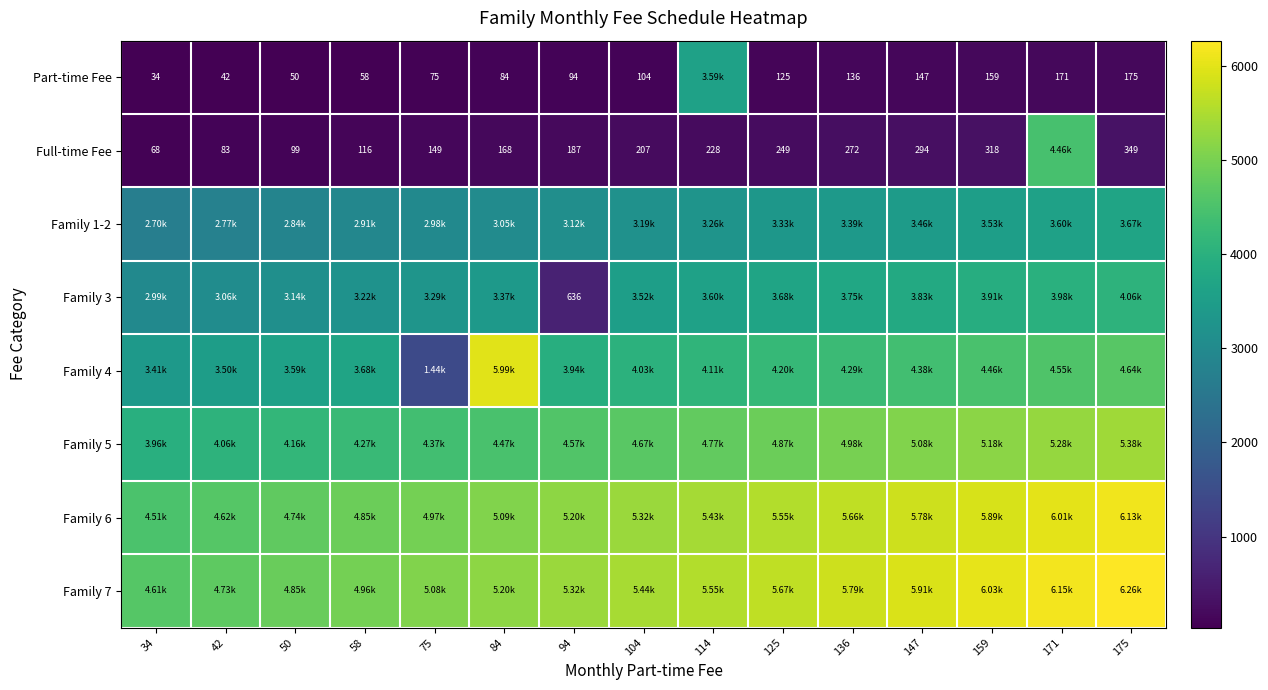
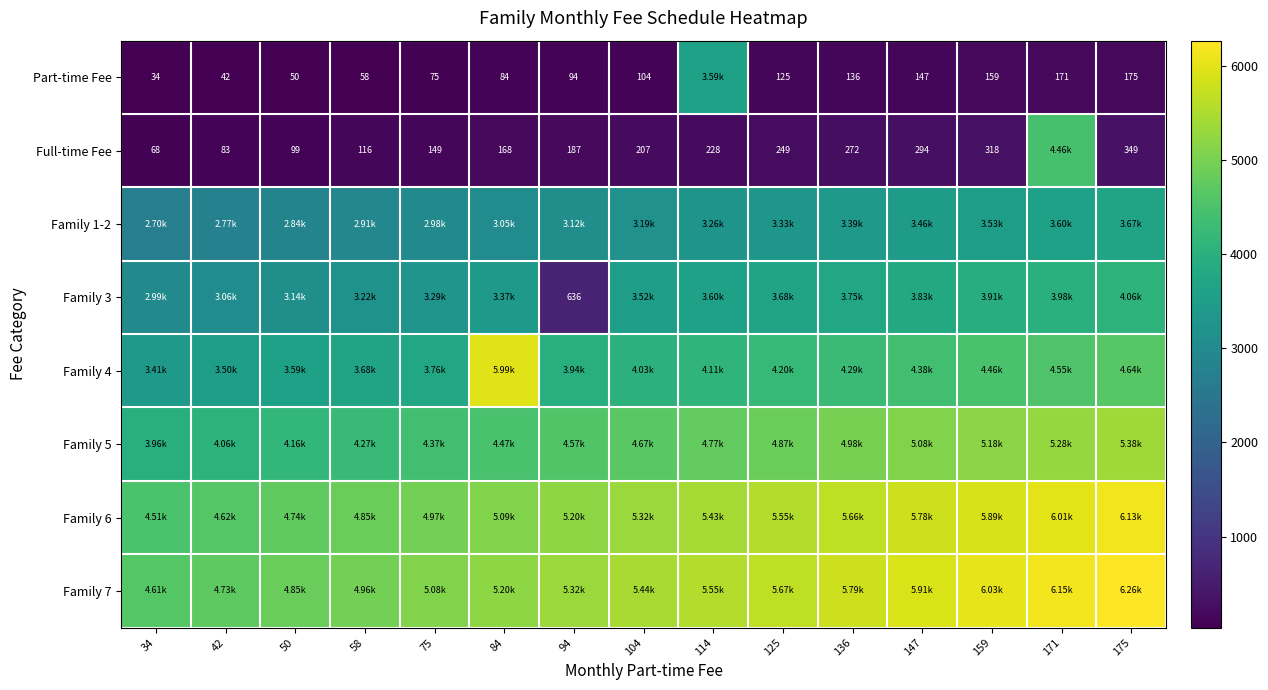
Family 4, 75: 1.44k -> 3.76k
